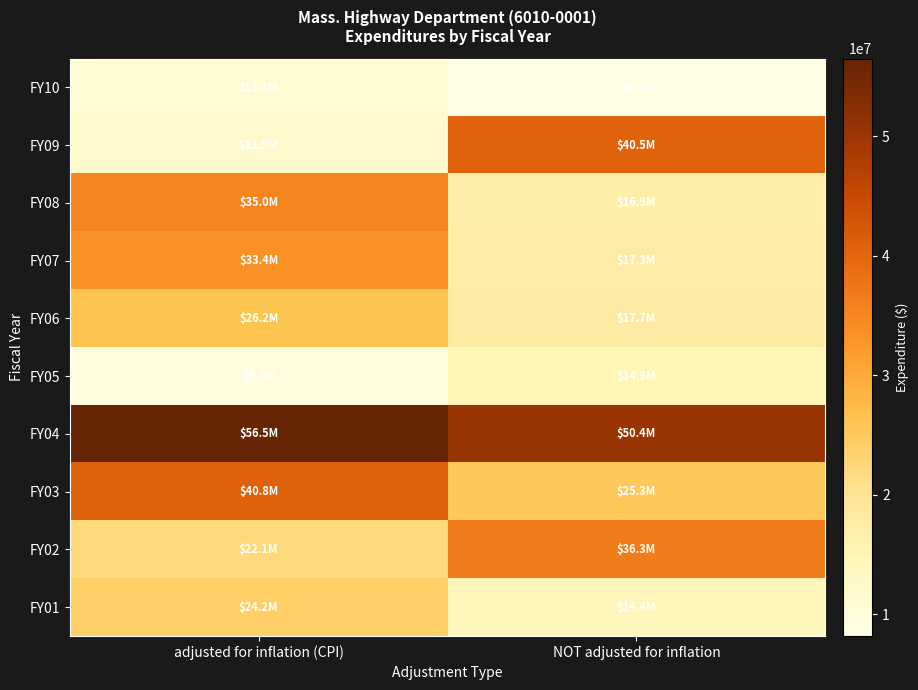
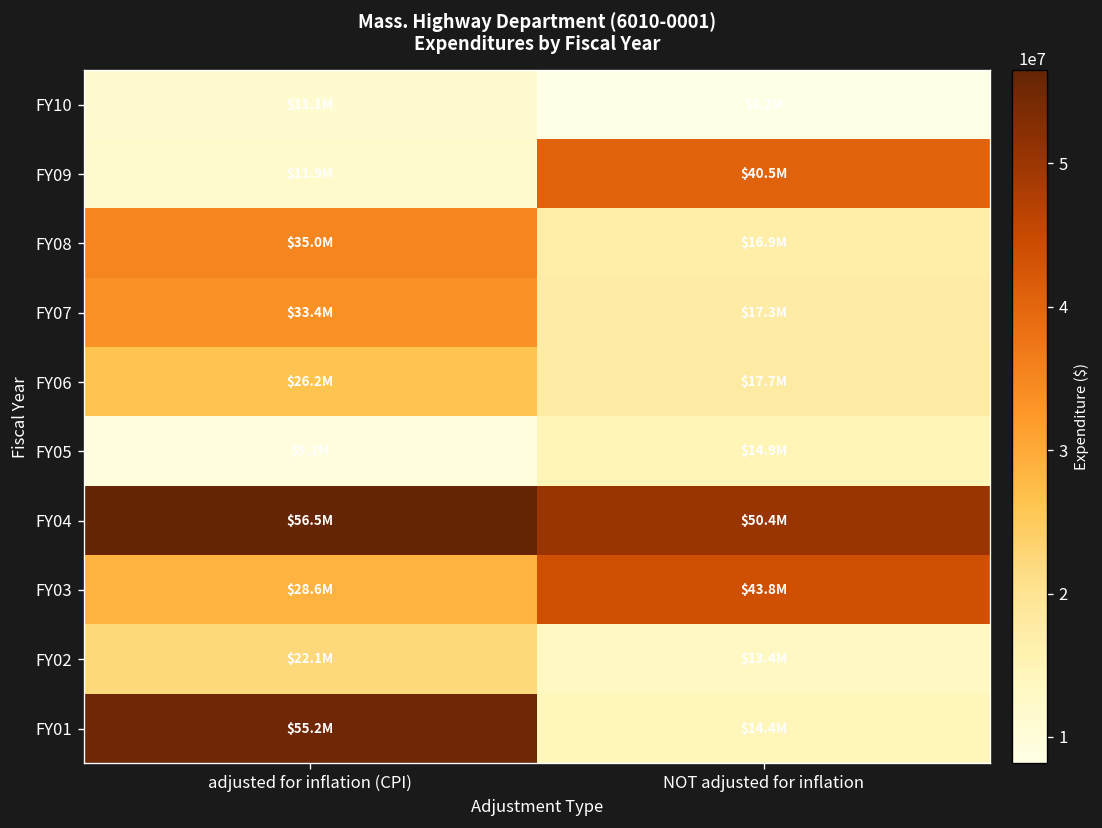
FY03, adjusted for inflation (CPI): $40.8M -> $28.6M
FY03, NOT adjusted for inflation: $25.3M -> $43.8M
FY02, NOT adjusted for inflation: $36.3M -> $13.4M
FY01, adjusted for inflation (CPI): $24.2M -> $55.2M
